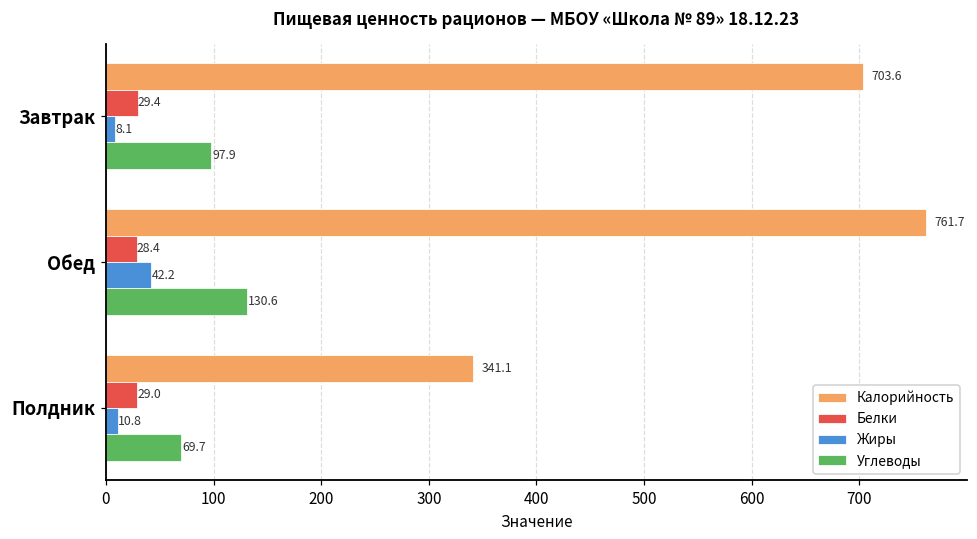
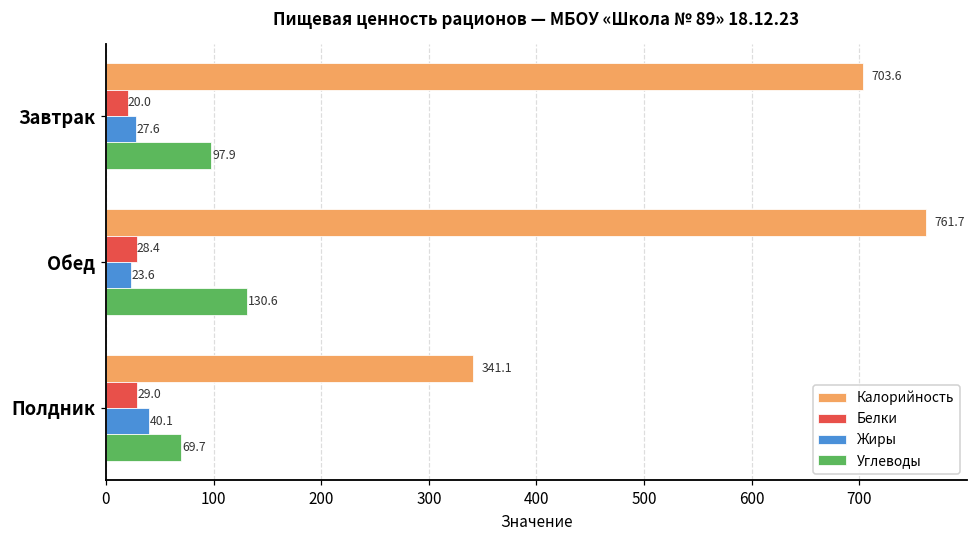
Белки, Завтрак: 29.4 -> 20.0
Жиры, Завтрак: 8.1 -> 27.6
Жиры, Обед: 42.2 -> 23.6
Жиры, Полдник: 10.8 -> 40.1
